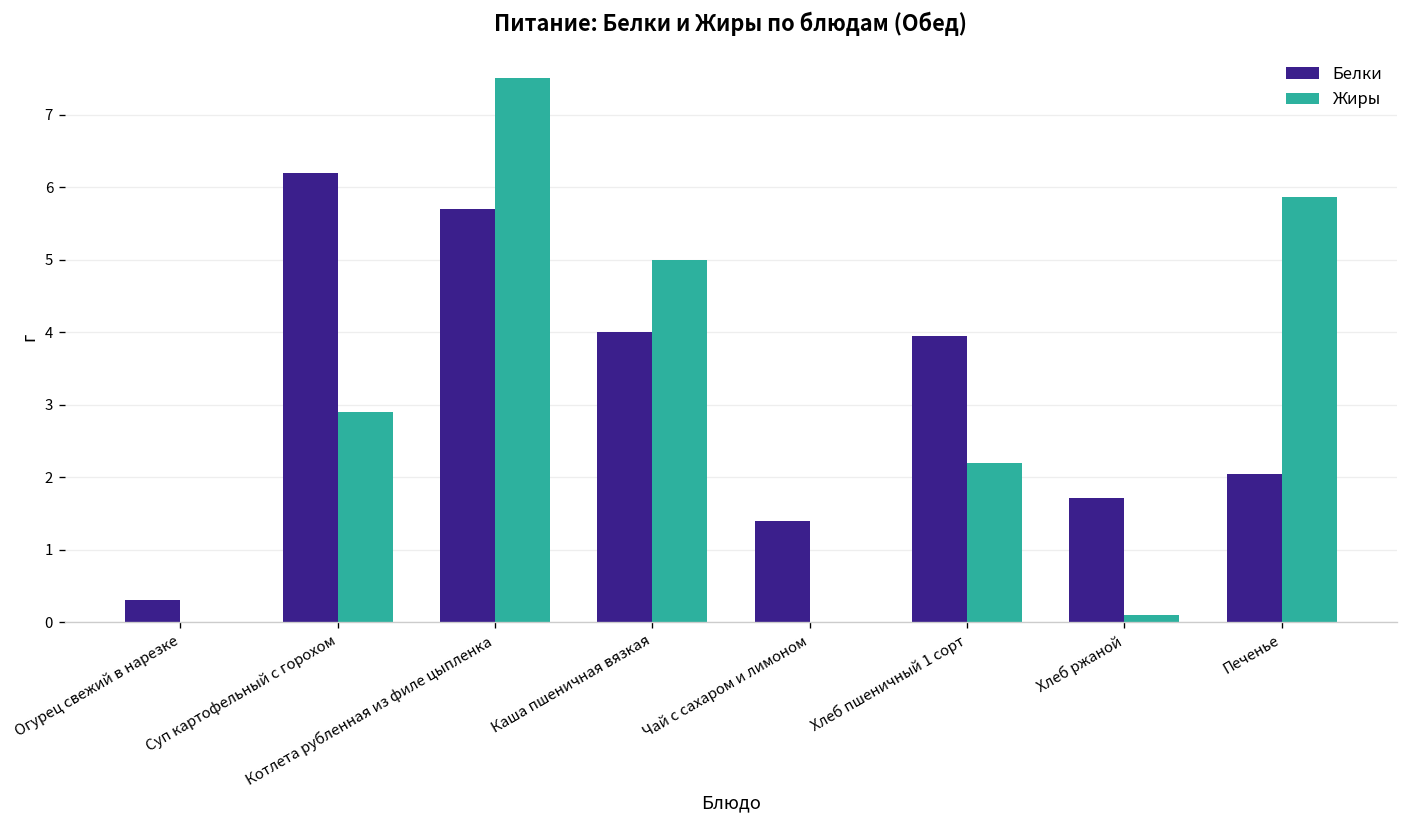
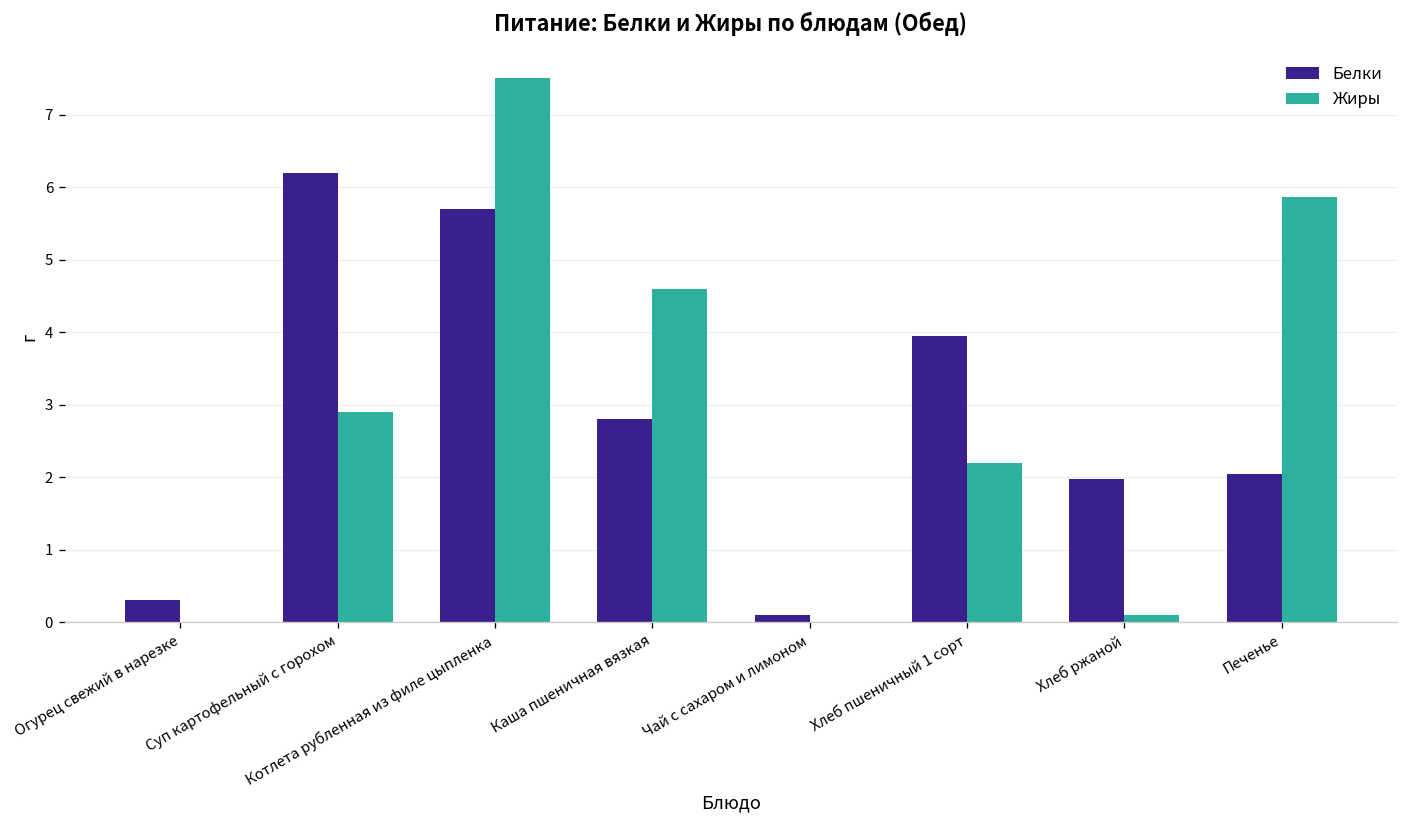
Белки, Каша пшеничная вязкая: 4.0 -> 2.8
Жиры, Каша пшеничная вязкая: 5.0 -> 4.6
Белки, Чай с сахаром и лимоном: 1.4 -> 0.1
Белки, Хлеб ржаной: 1.7 -> 2.0
